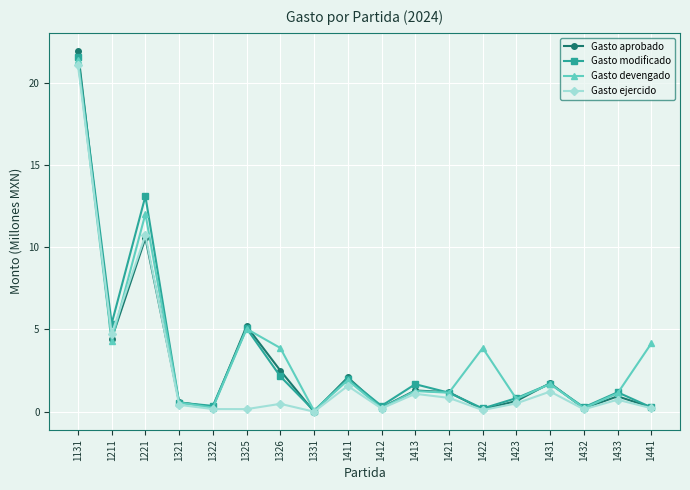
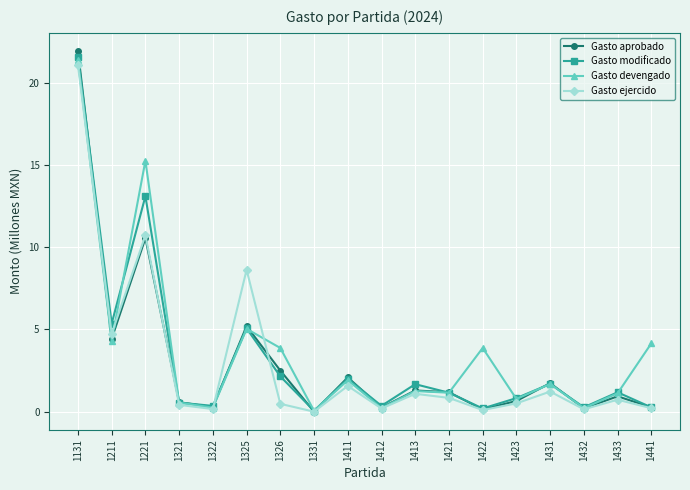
Gasto devengado, 1221: 12.0 -> 15.3
Gasto ejercido, 1325: 0.2 -> 8.6
